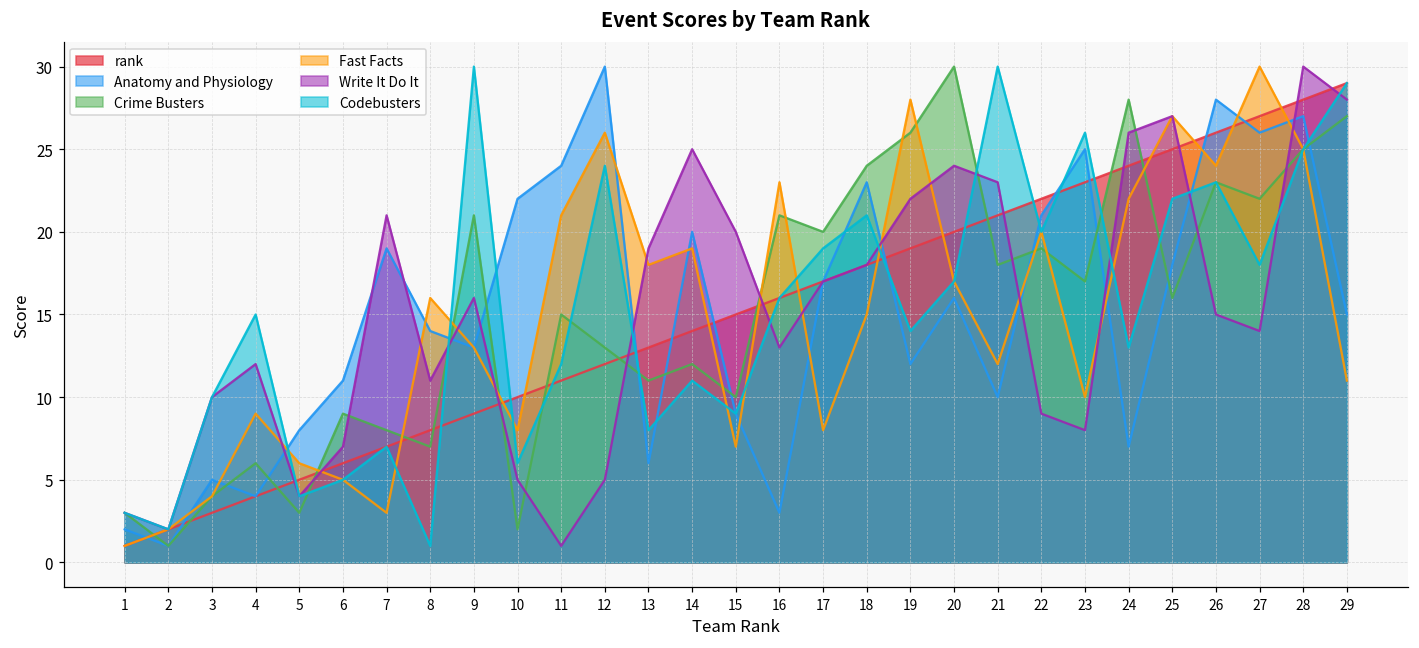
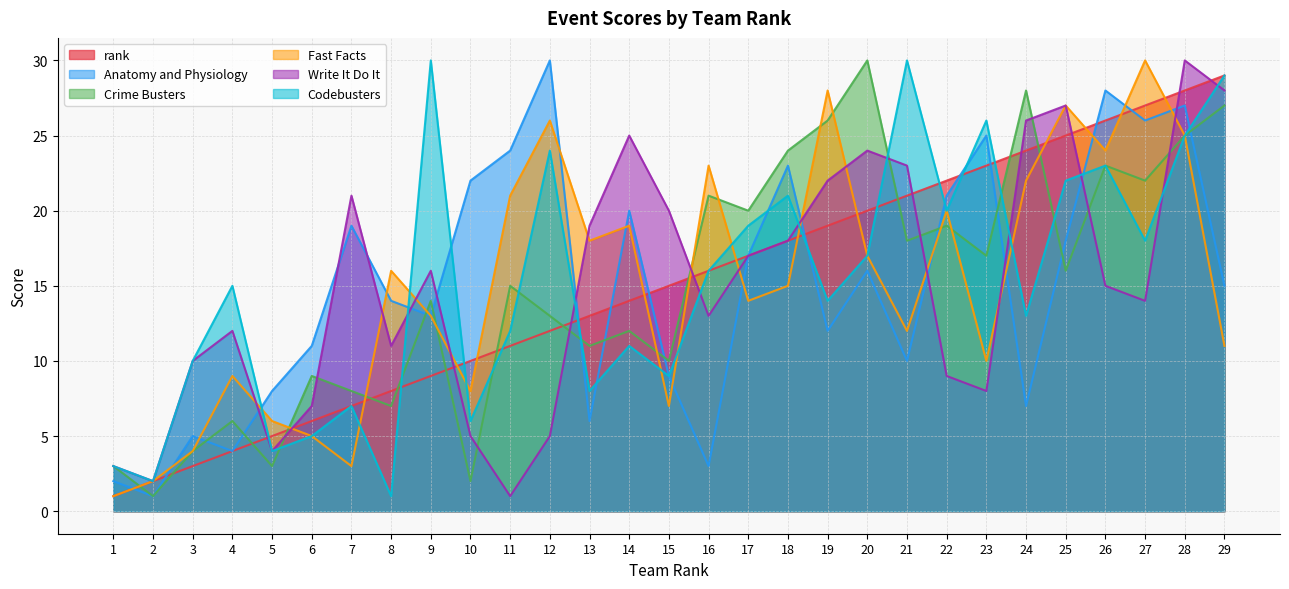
Crime Busters, 9: 21 -> 14
Fast Facts, 17: 8 -> 14
